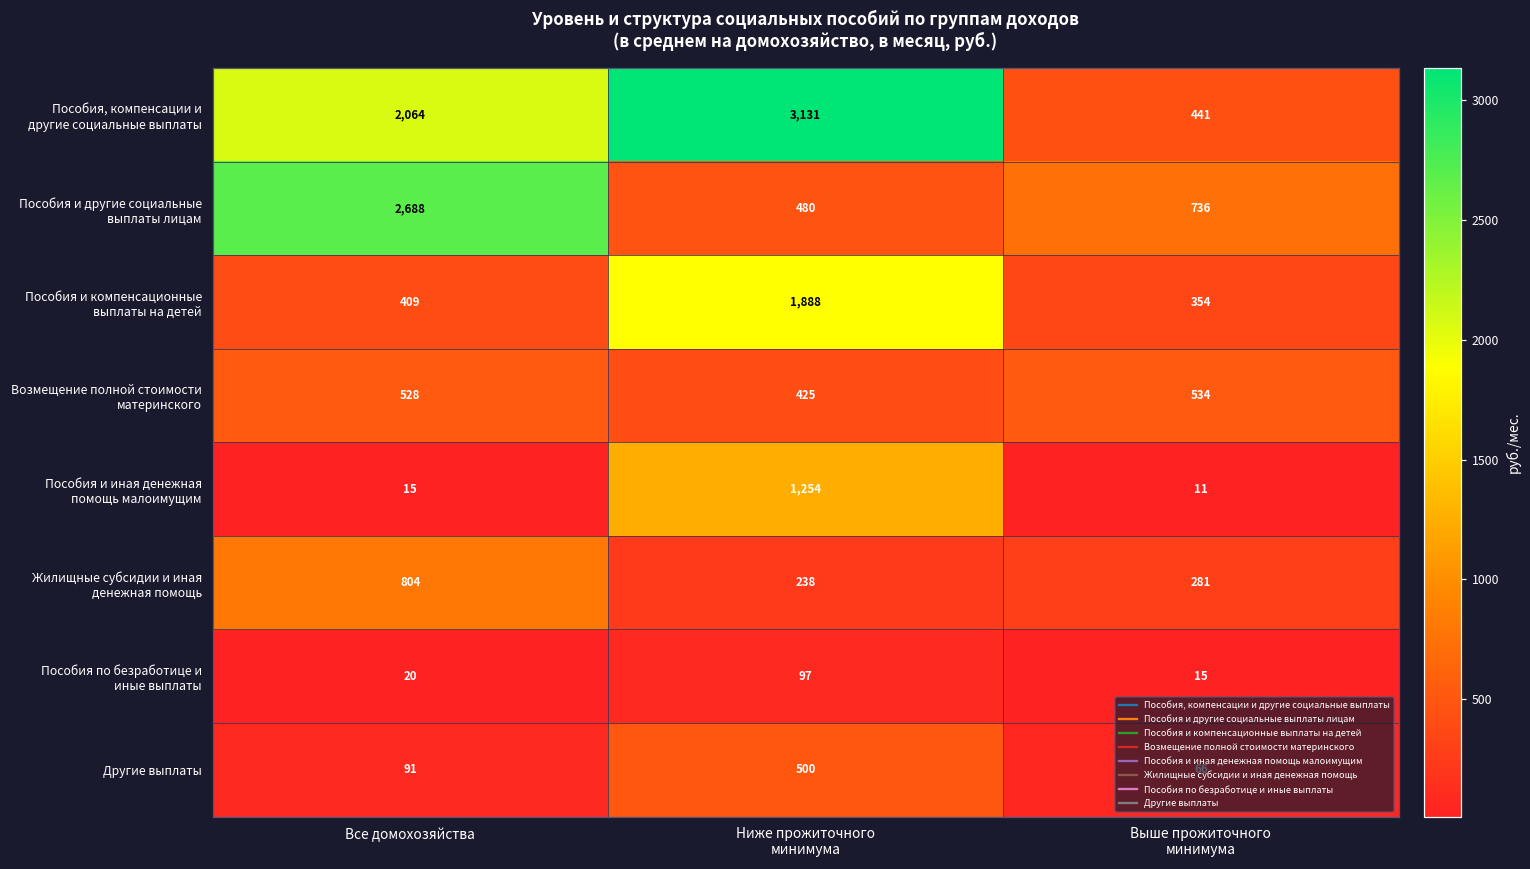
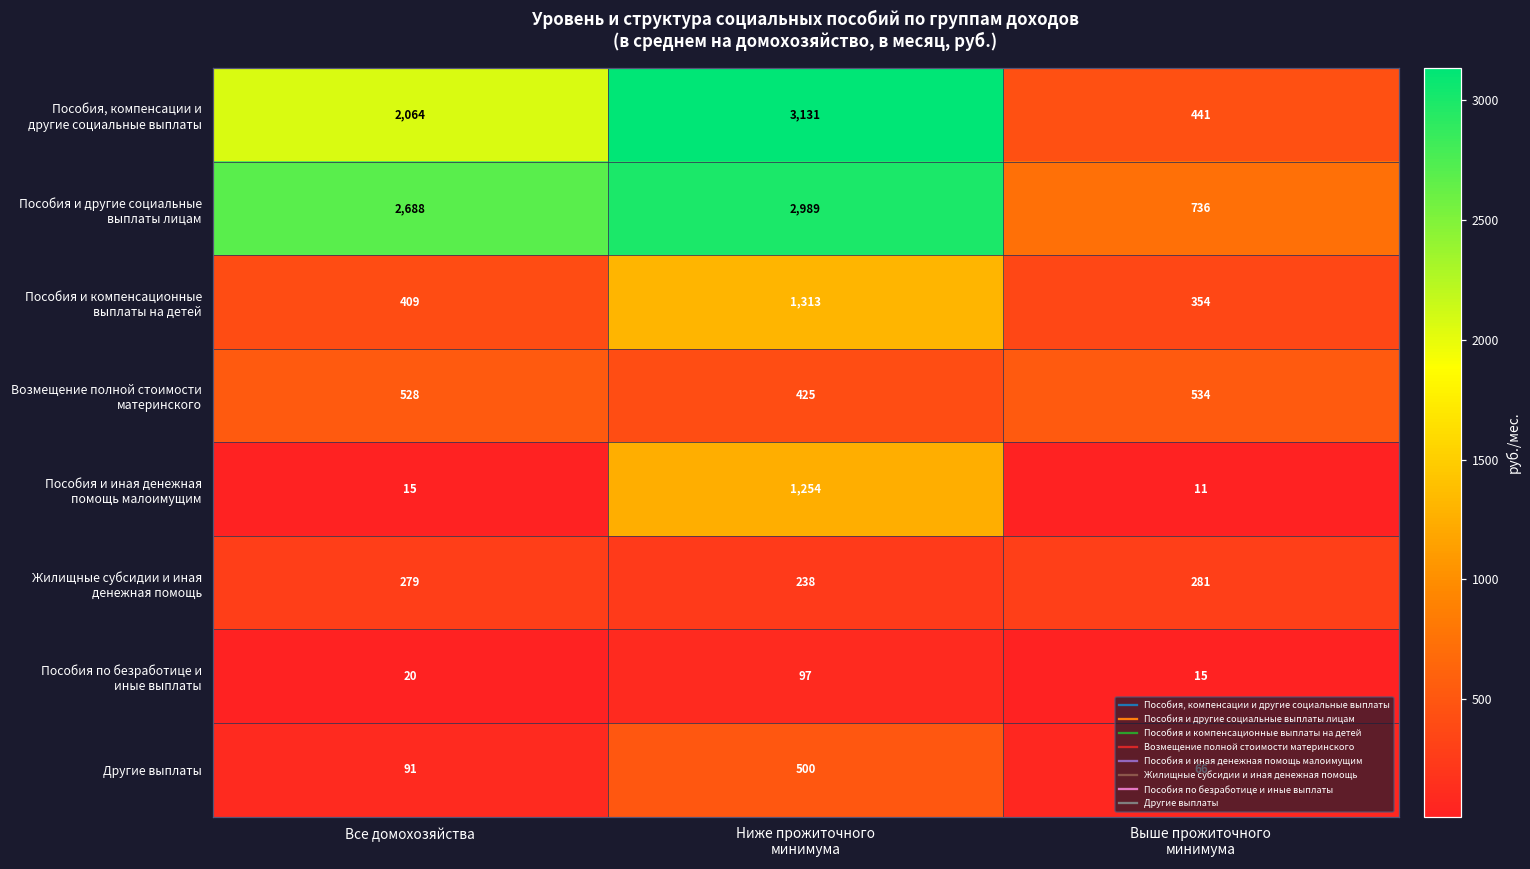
Пособия и другие социальные выплаты лицам, Ниже прожиточного минимума: 480 -> 2,989
Пособия и компенсационные выплаты на детей, Ниже прожиточного минимума: 1,888 -> 1,313
Жилищные субсидии и иная денежная помощь, Все домохозяйства: 804 -> 279
